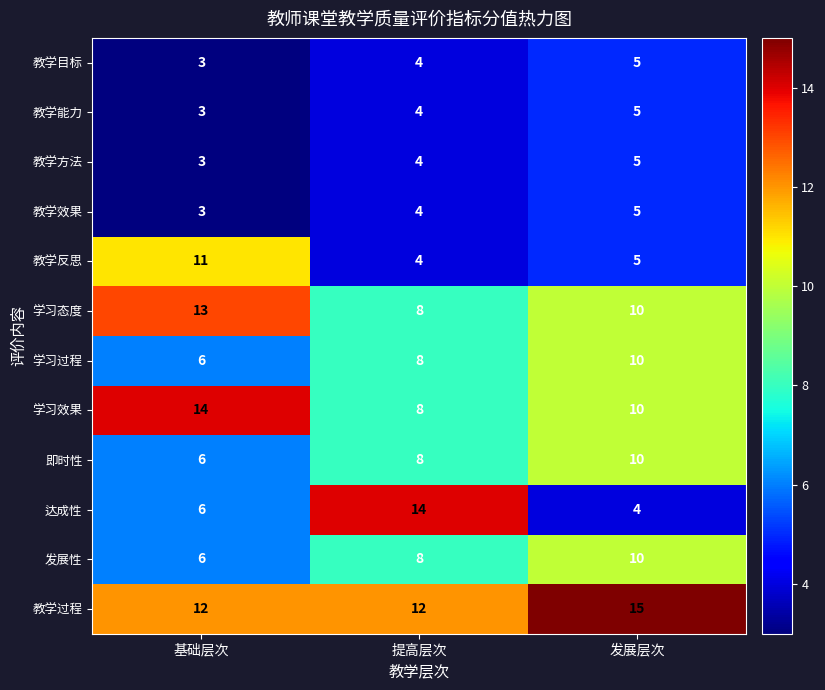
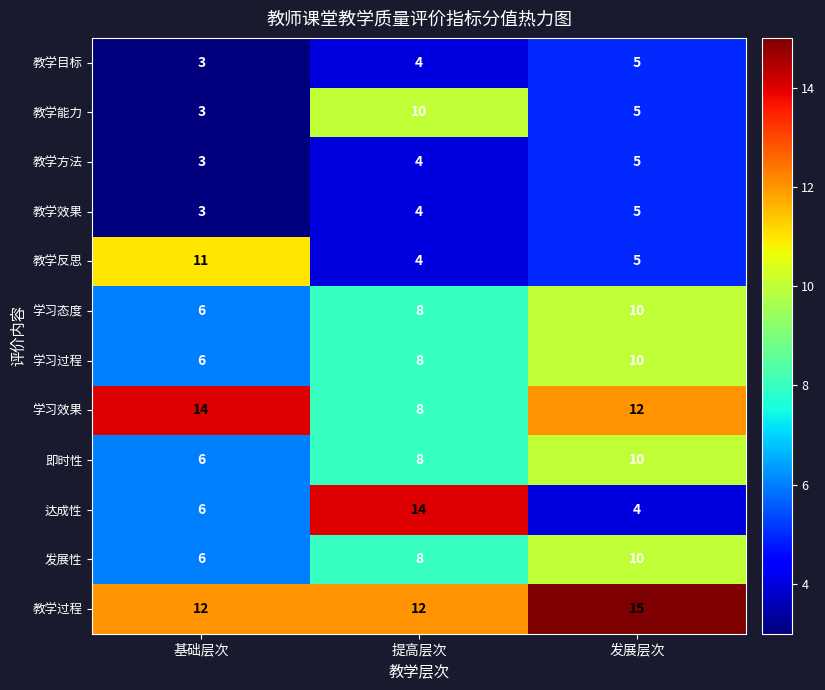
教学能力, 提高层次: 4 -> 10
学习态度, 基础层次: 13 -> 6
学习效果, 发展层次: 10 -> 12
